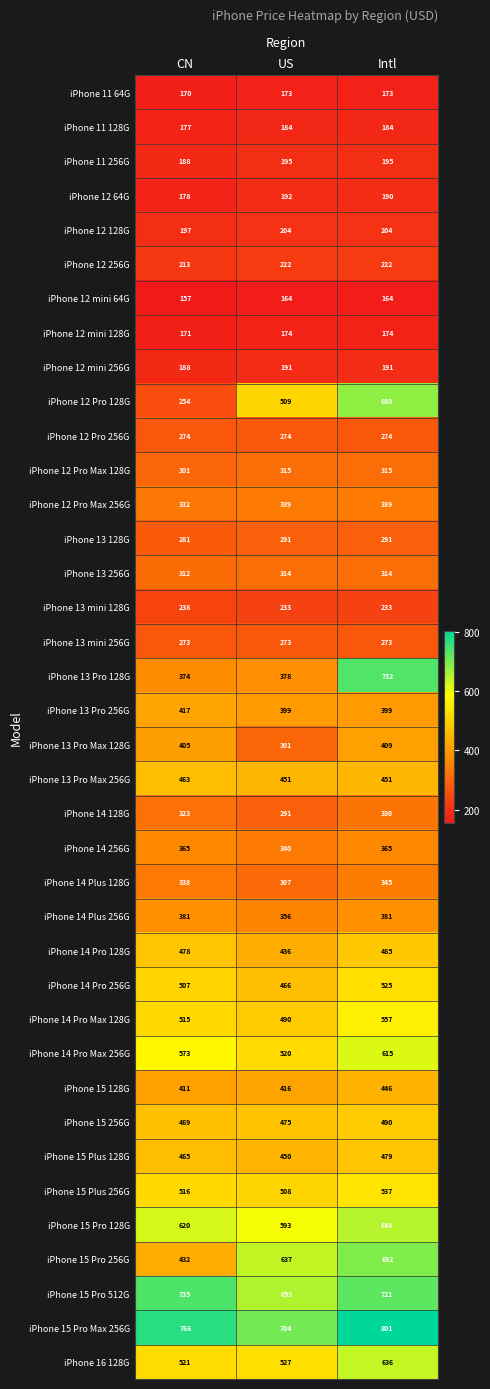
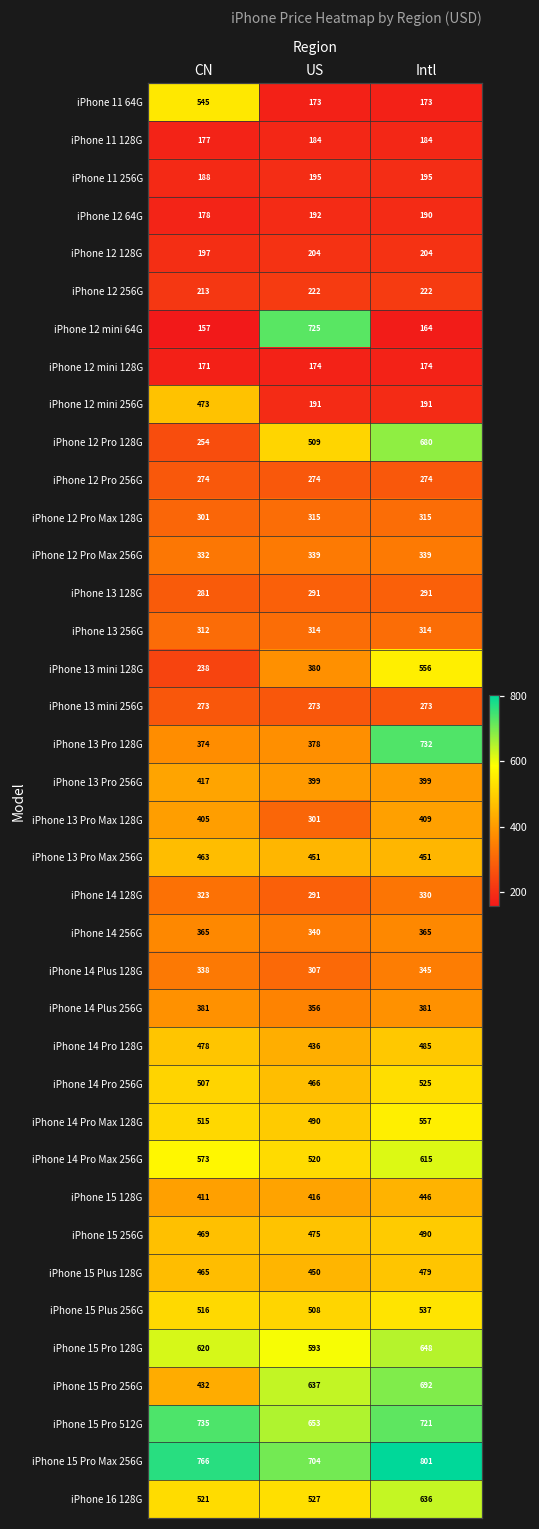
iPhone 11 64G, CN: 170 -> 545
iPhone 12 mini 64G, US: 164 -> 725
iPhone 12 mini 256G, CN: 188 -> 473
iPhone 13 mini 128G, US: 233 -> 380
iPhone 13 mini 128G, Intl: 233 -> 556
